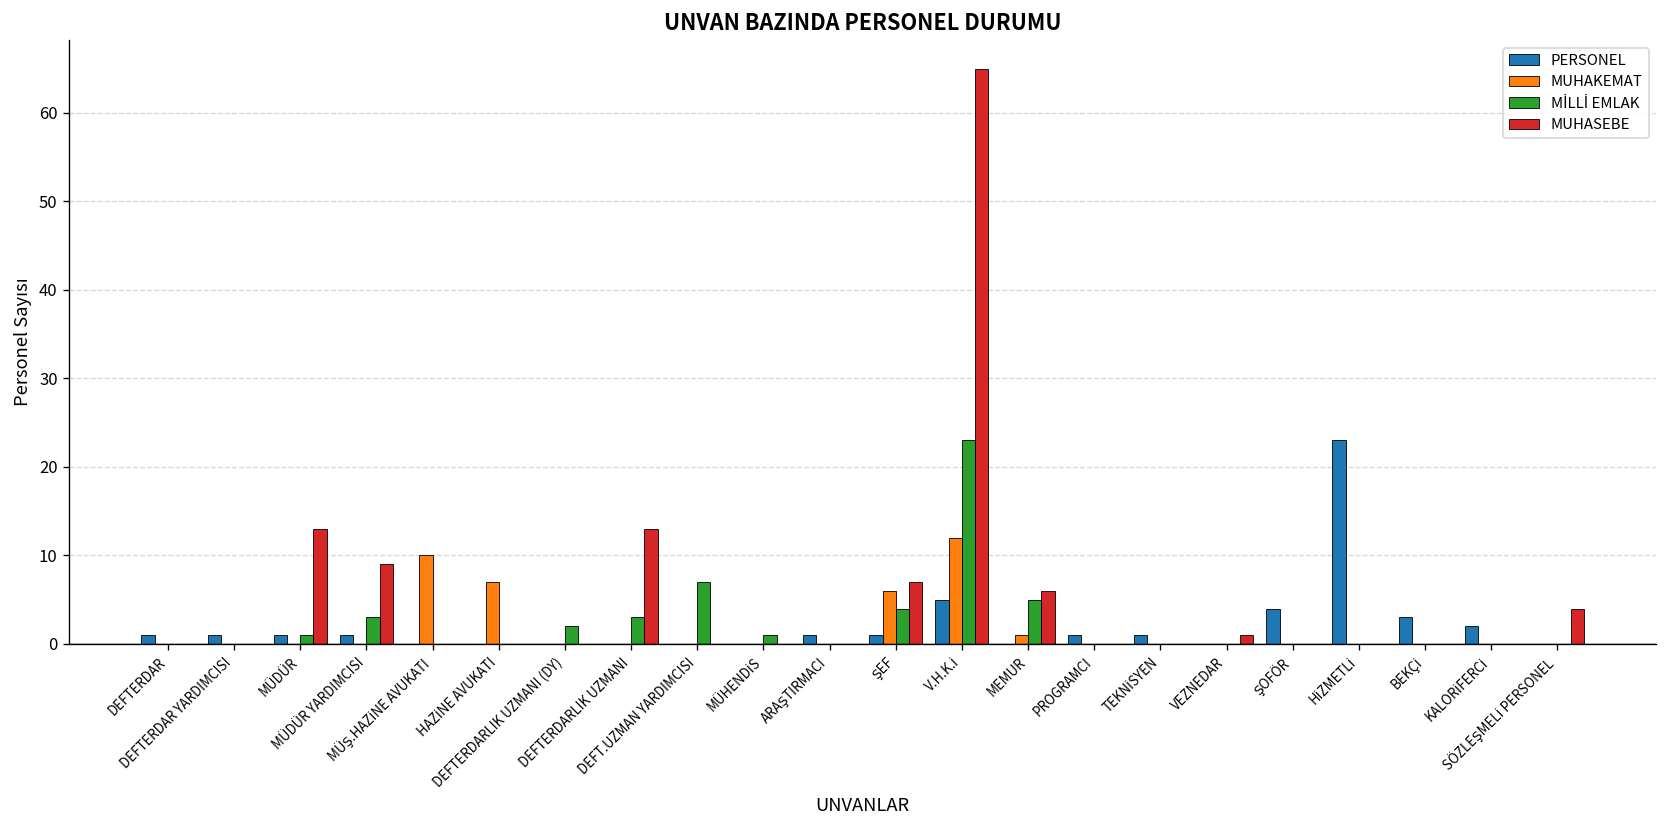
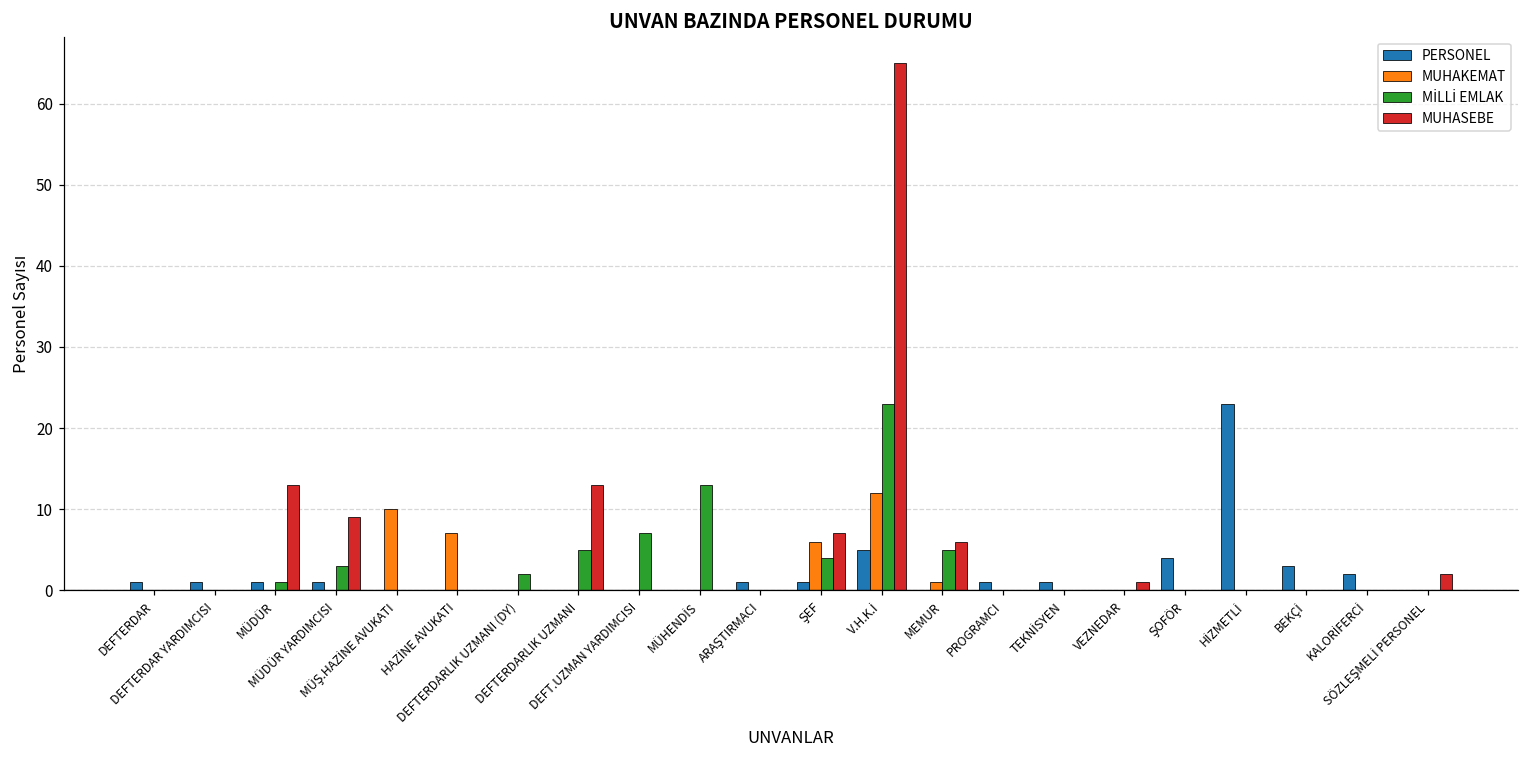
MİLLİ EMLAK, DEFTERDARLIK UZMANI: 3 -> 5
MİLLİ EMLAK, MÜHENDİS: 1 -> 13
MUHASEBE, SÖZLEŞMELİ PERSONEL: 4 -> 2
